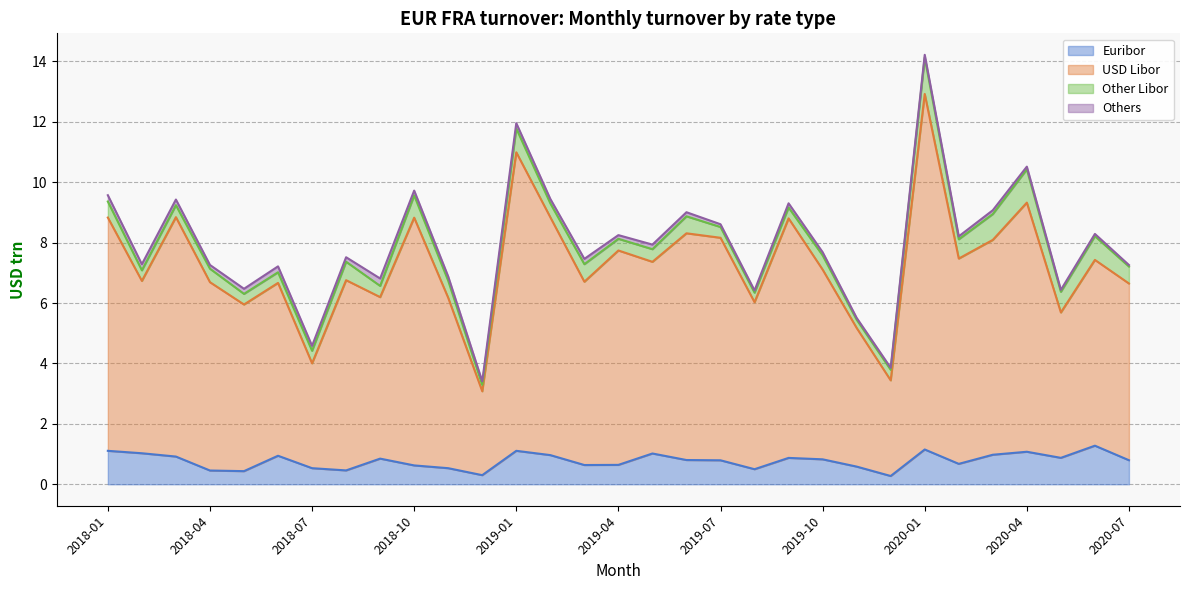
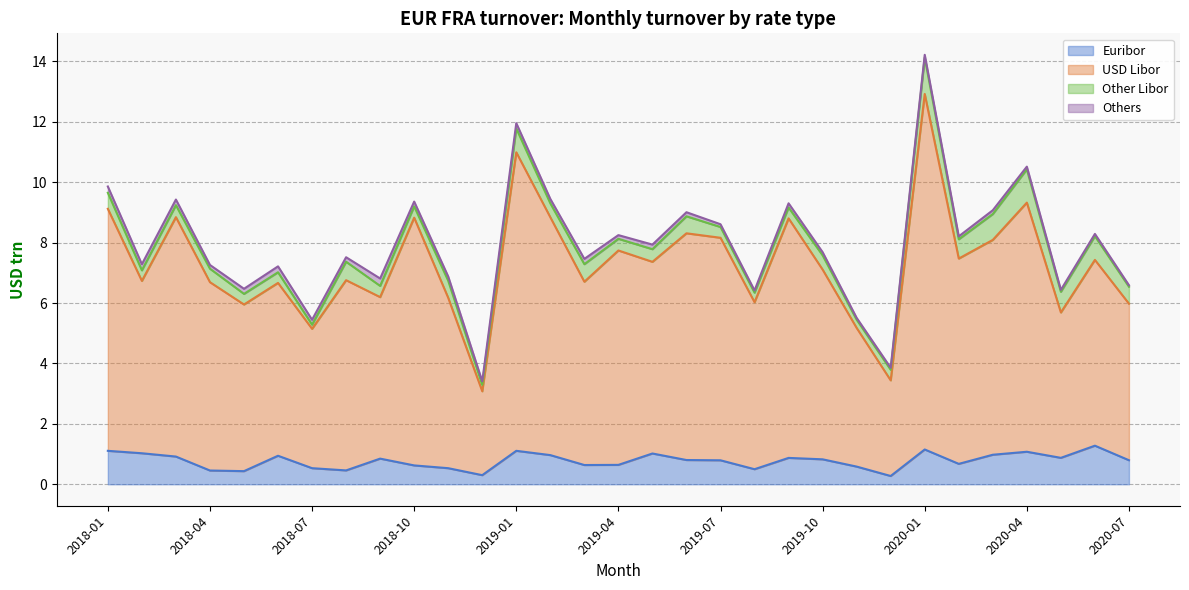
USD Libor, 2018-01: 7.7 -> 8.0
USD Libor, 2018-07: 3.5 -> 4.6
Other Libor, 2018-07: 0.4 -> 0.1
Other Libor, 2018-10: 0.7 -> 0.4
USD Libor, 2020-07: 5.9 -> 5.2
